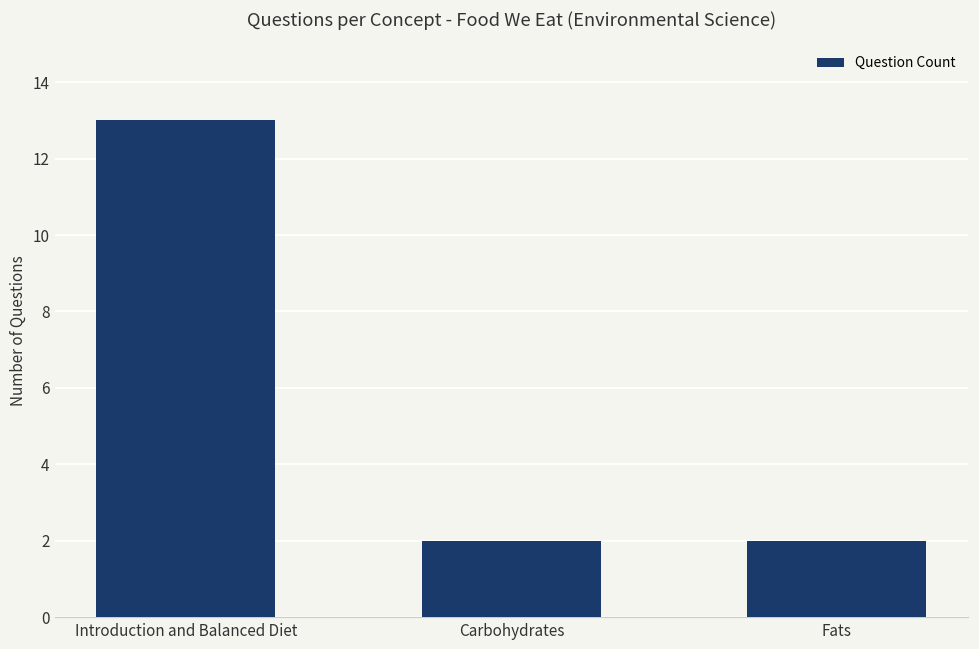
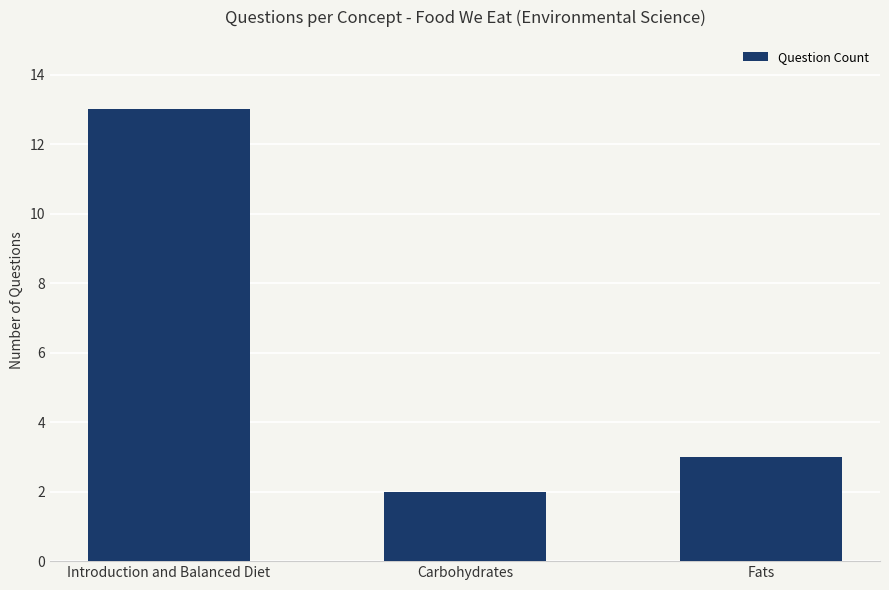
Fats: 2 -> 3
